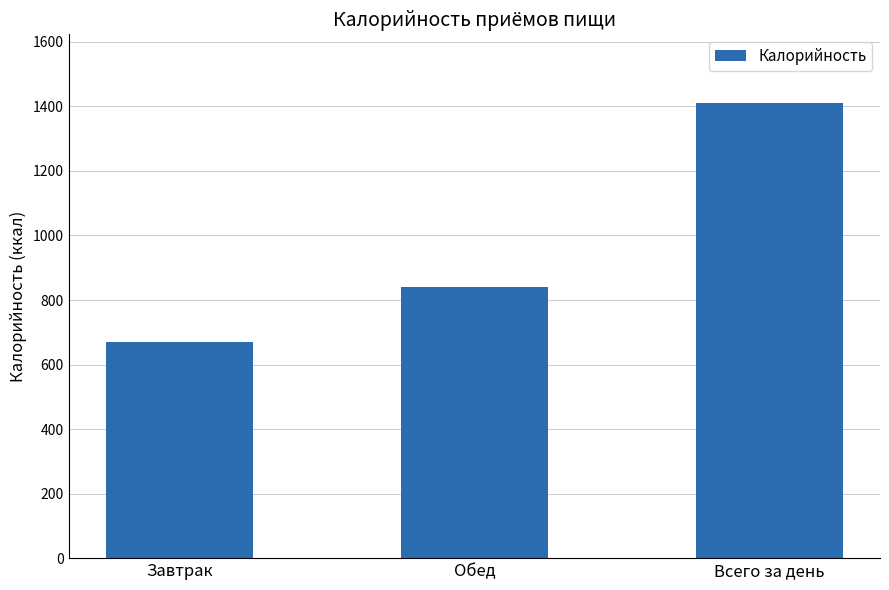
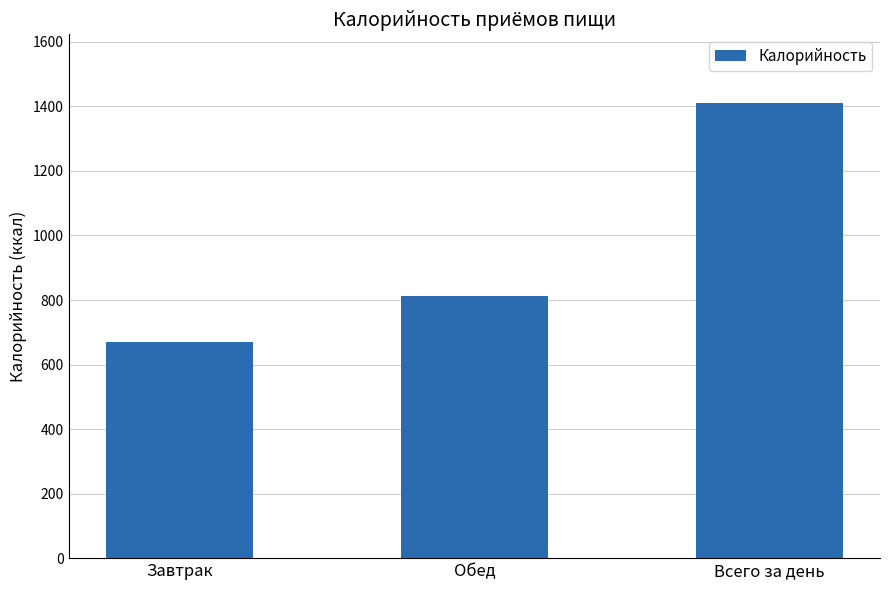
Обед: 840 -> 810
